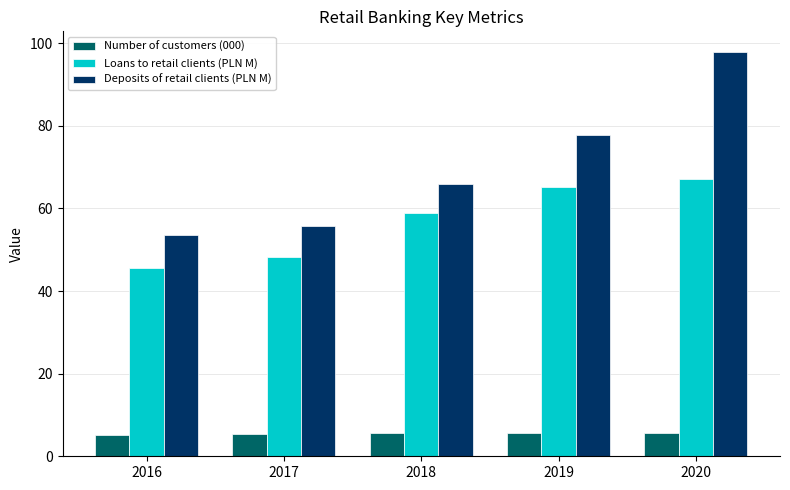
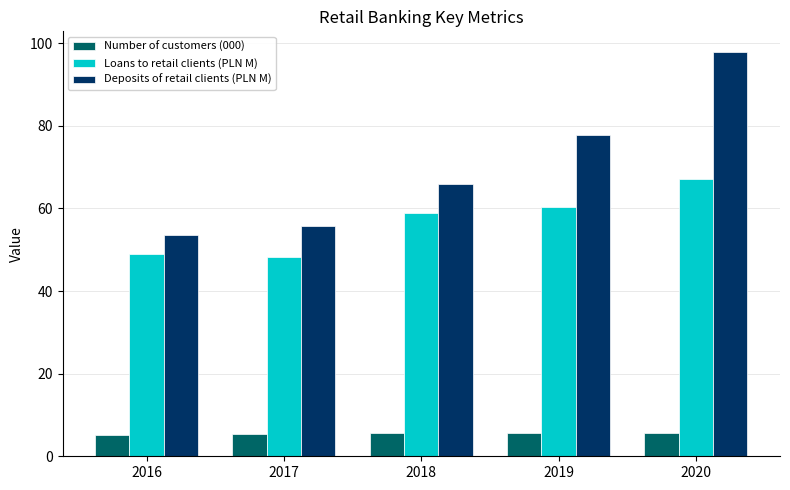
Loans to retail clients (PLN M), 2016: 46 -> 49
Loans to retail clients (PLN M), 2019: 65 -> 60
